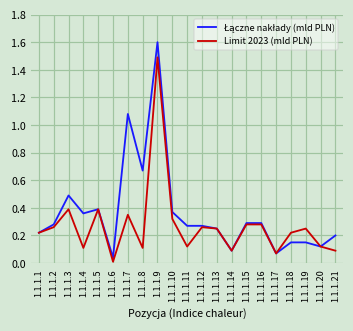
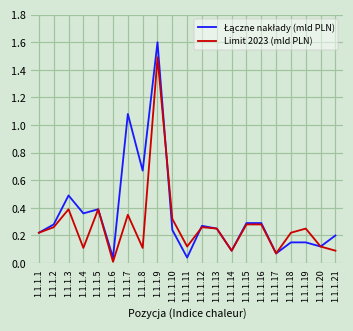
Łączne nakłady (mld PLN), 1.1.1.10: 0.37 -> 0.24
Łączne nakłady (mld PLN), 1.1.1.11: 0.27 -> 0.04
